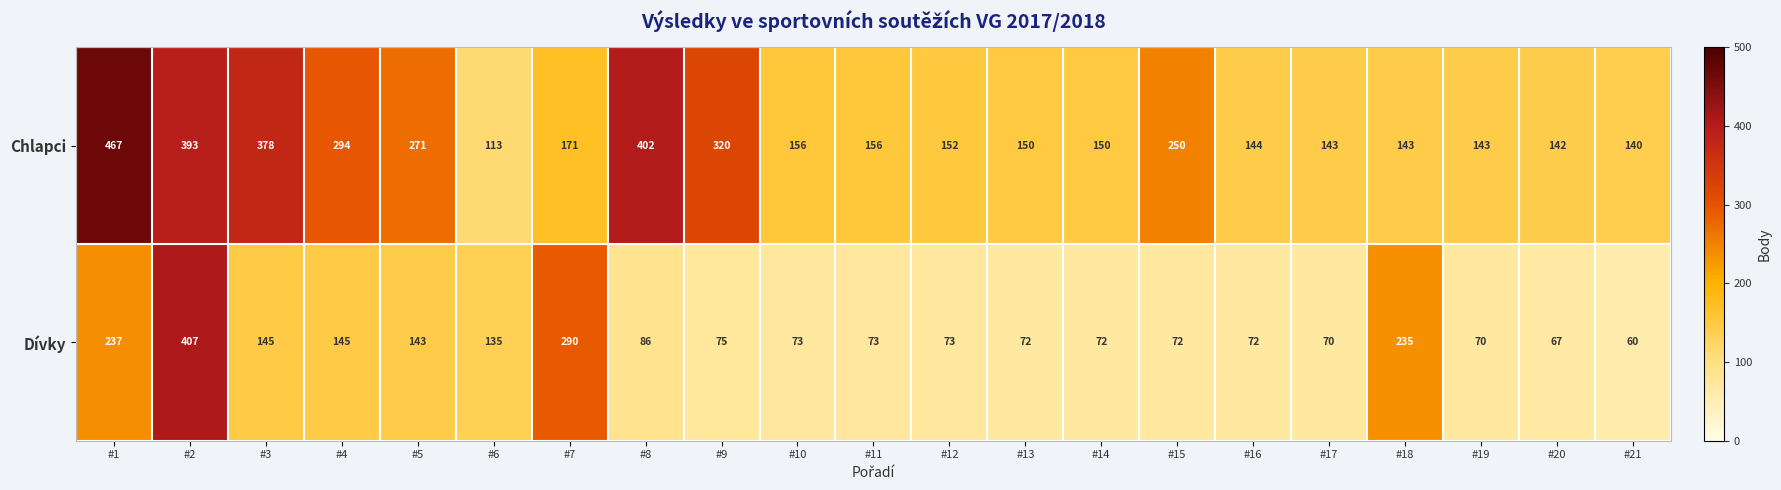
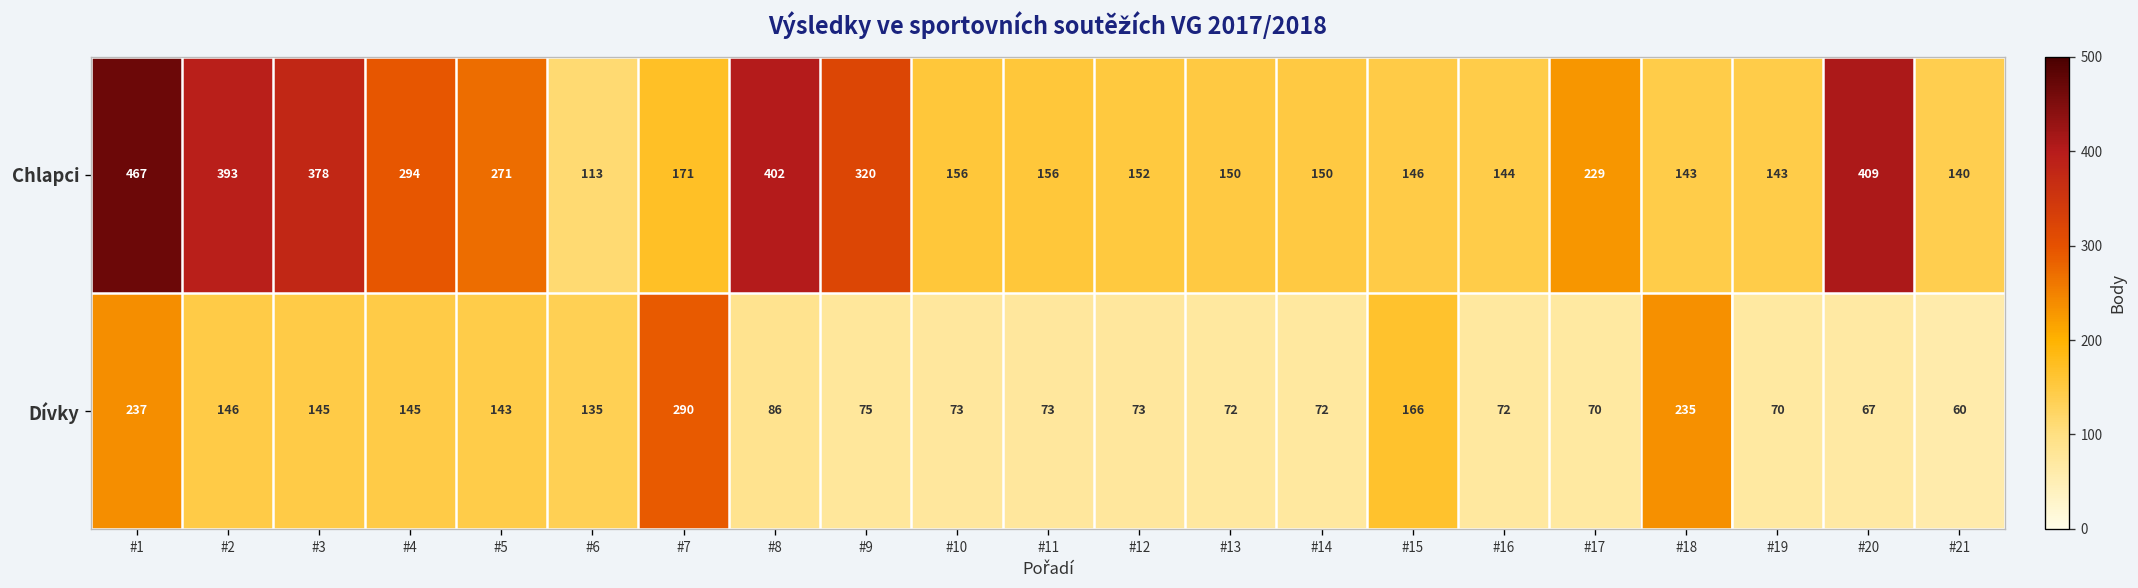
Chlapci, #15: 250 -> 146
Chlapci, #17: 143 -> 229
Chlapci, #20: 142 -> 409
Dívky, #2: 407 -> 146
Dívky, #15: 72 -> 166
